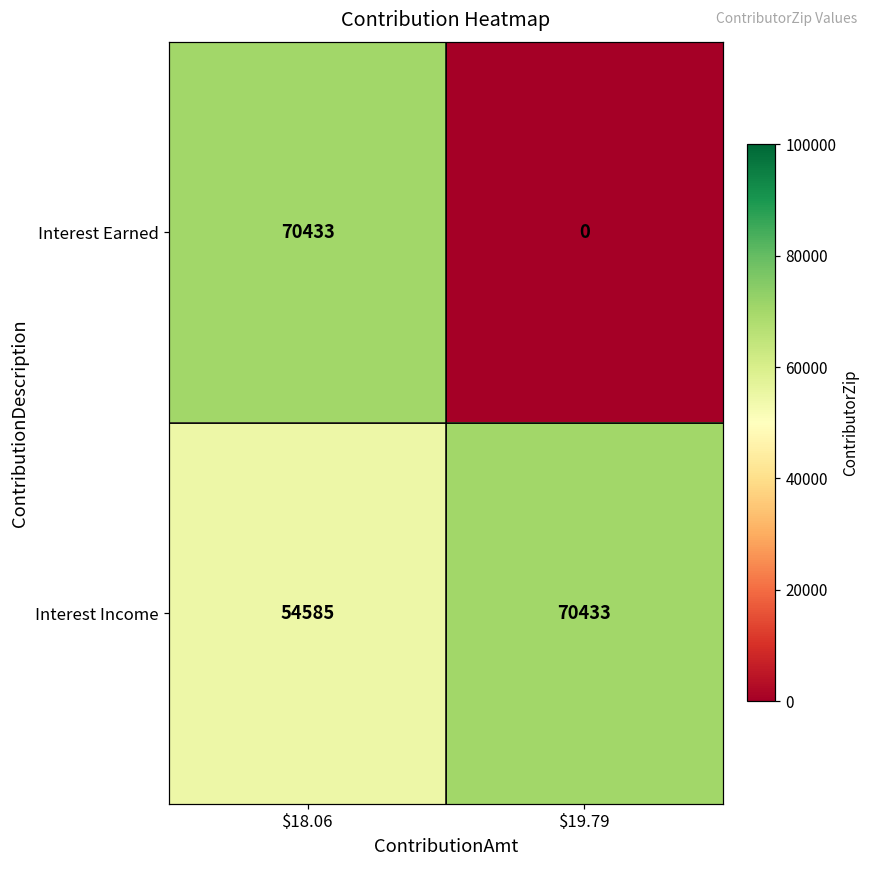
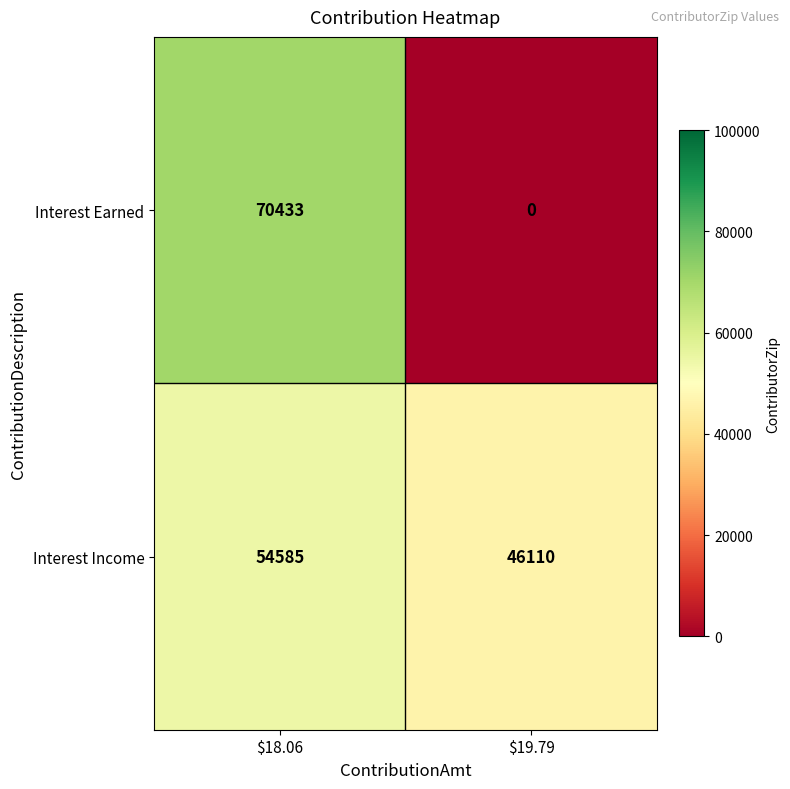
Interest Income, $19.79: 70433 -> 46110
